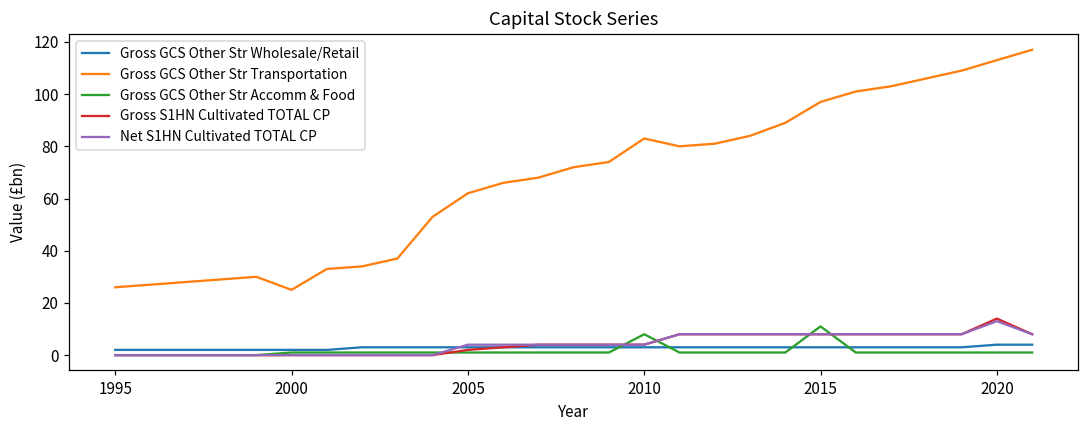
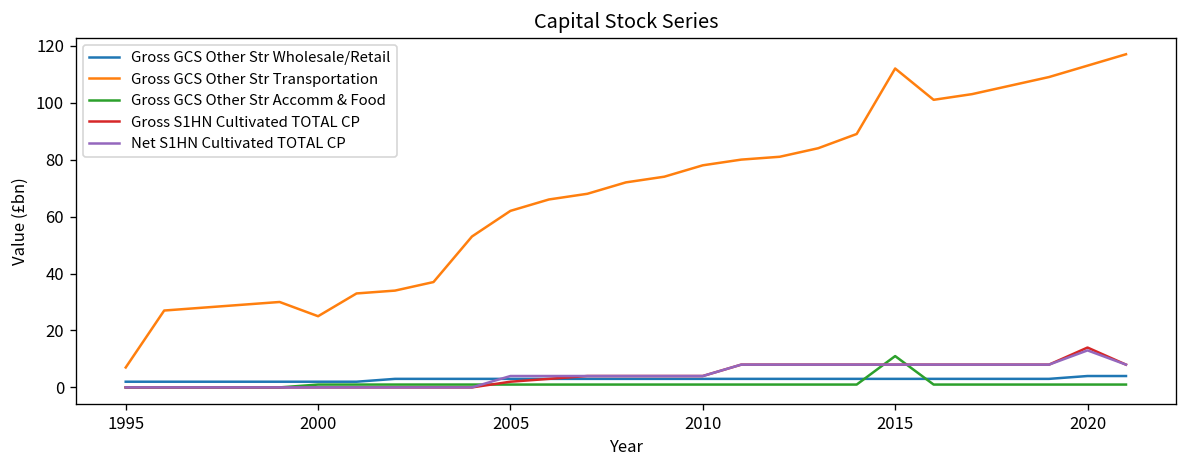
Gross GCS Other Str Transportation, 1995: 26 -> 7
Gross GCS Other Str Transportation, 2010: 83 -> 78
Gross GCS Other Str Accomm & Food, 2010: 8 -> 1
Gross GCS Other Str Transportation, 2015: 97 -> 112
